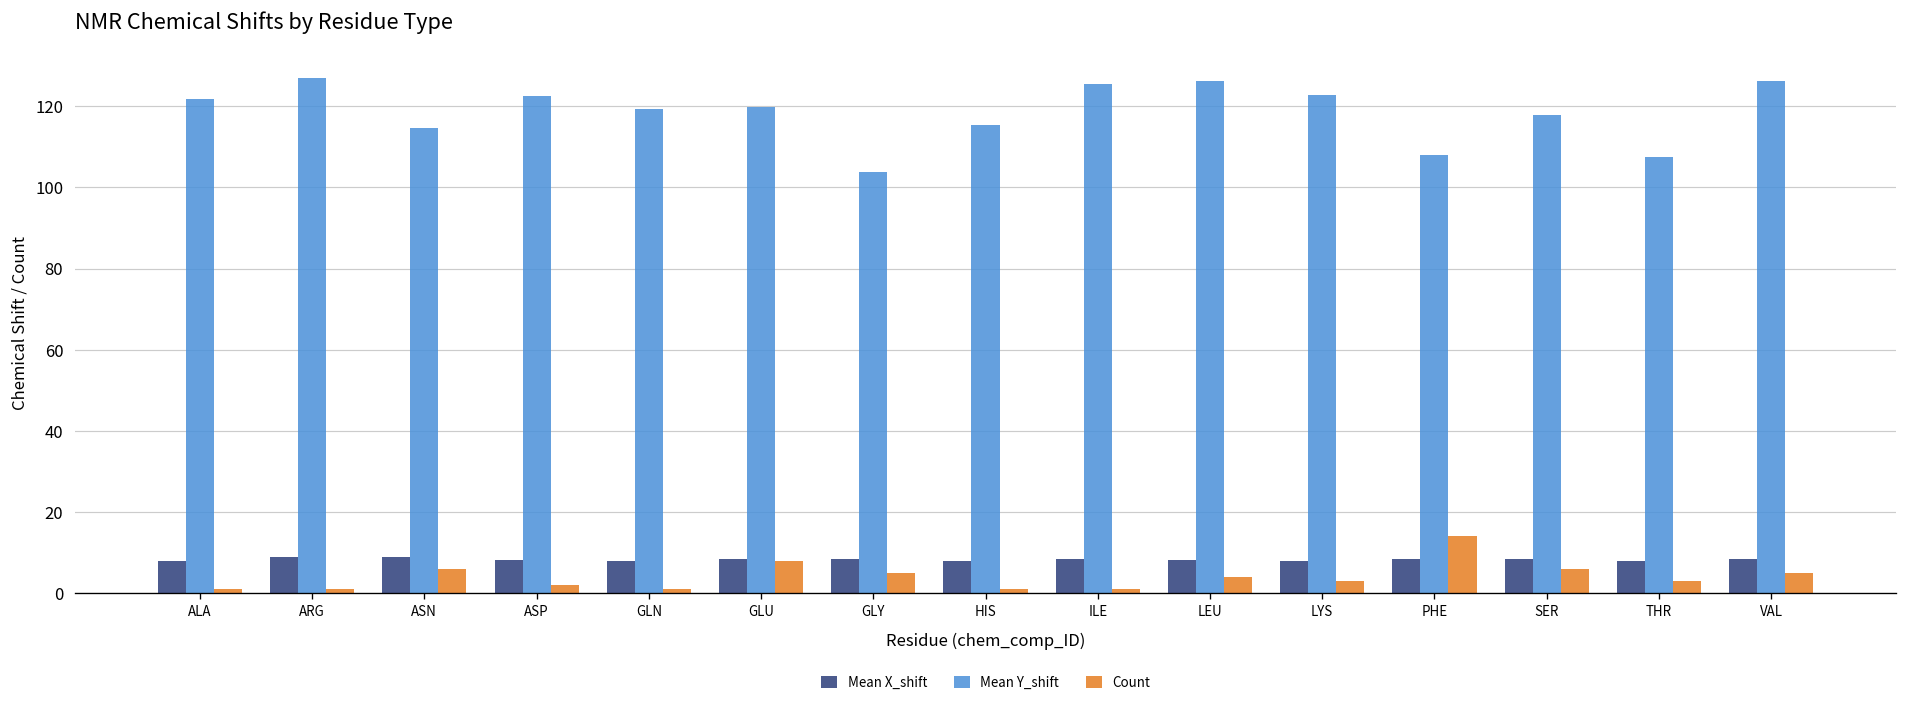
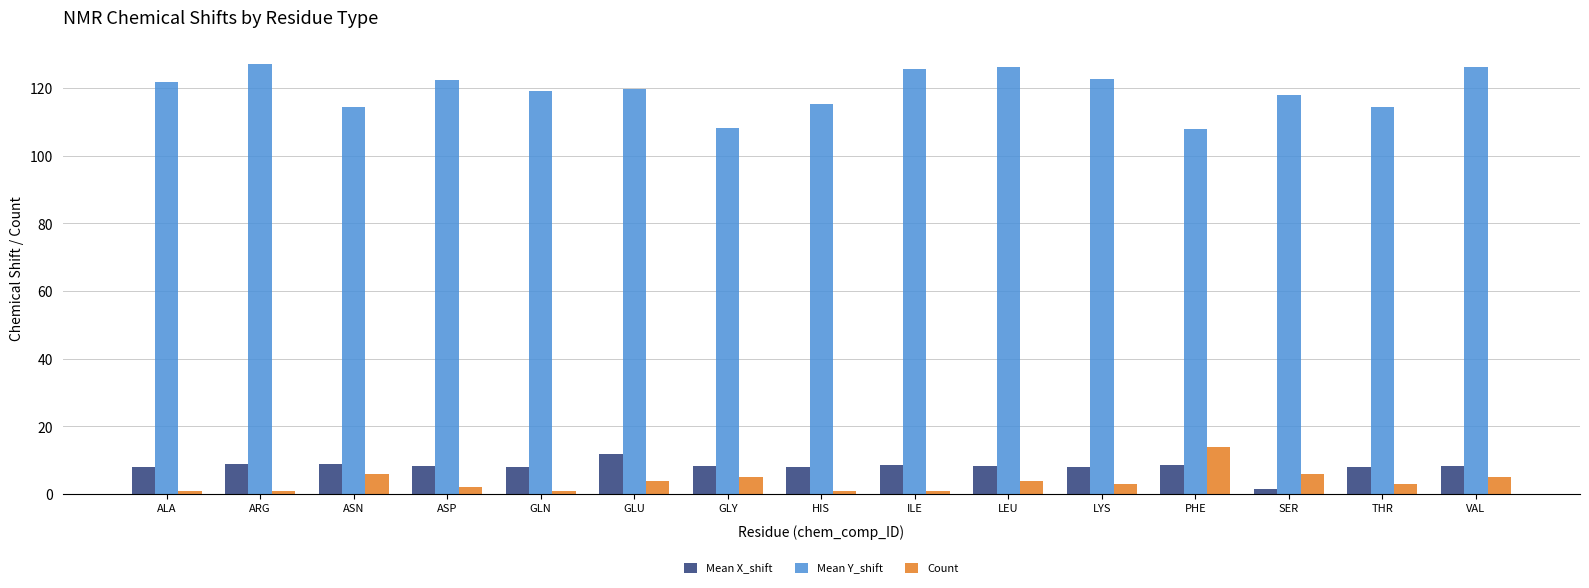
Mean X_shift, GLU: 8 -> 12
Count, GLU: 8 -> 4
Mean Y_shift, GLY: 104 -> 108
Mean X_shift, SER: 8 -> 1
Mean Y_shift, THR: 108 -> 114
